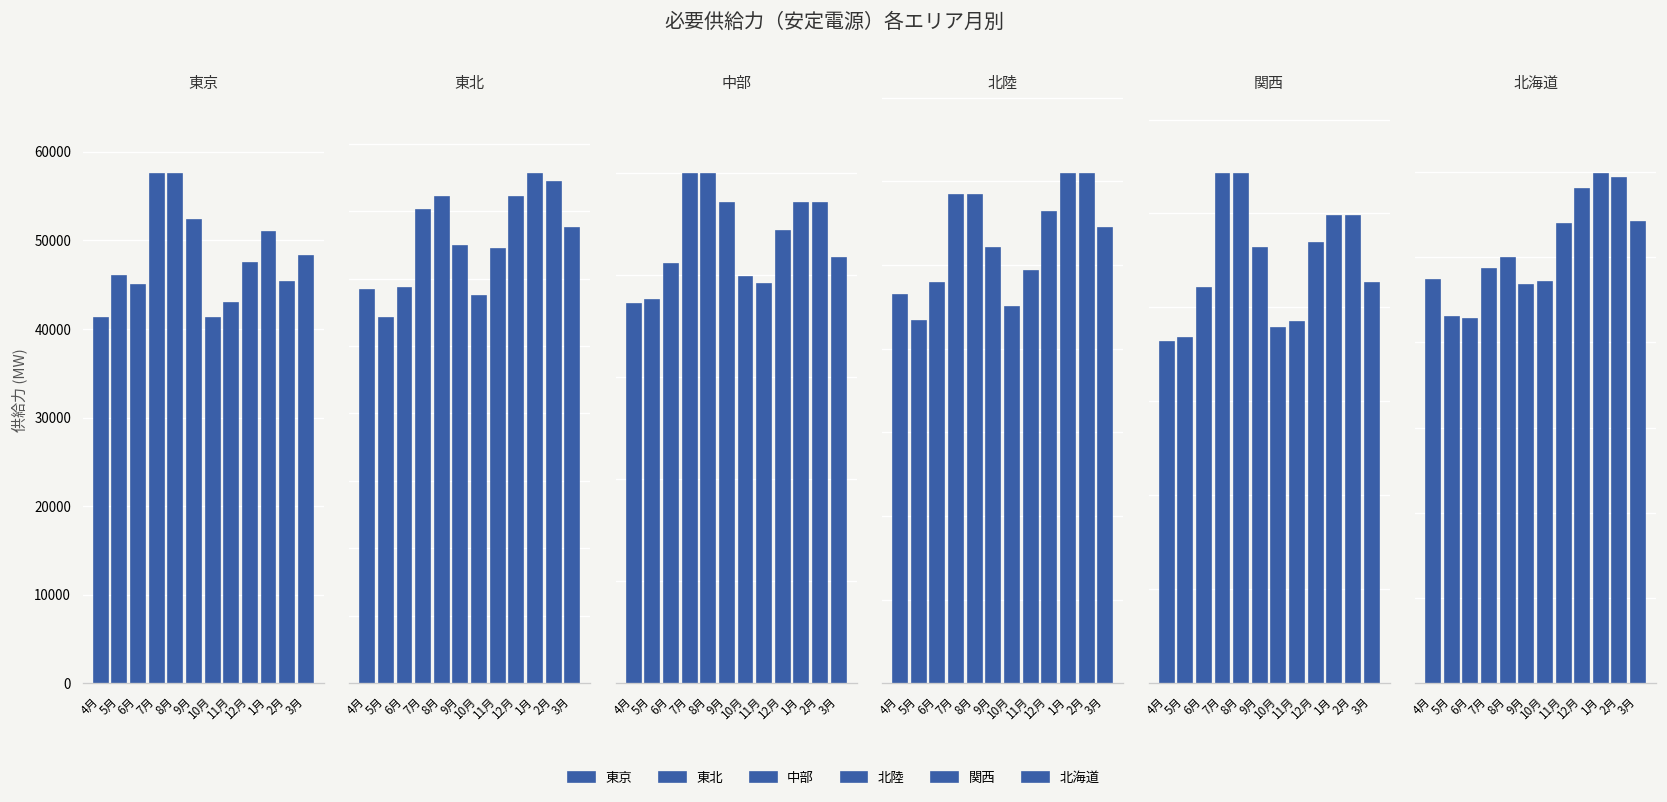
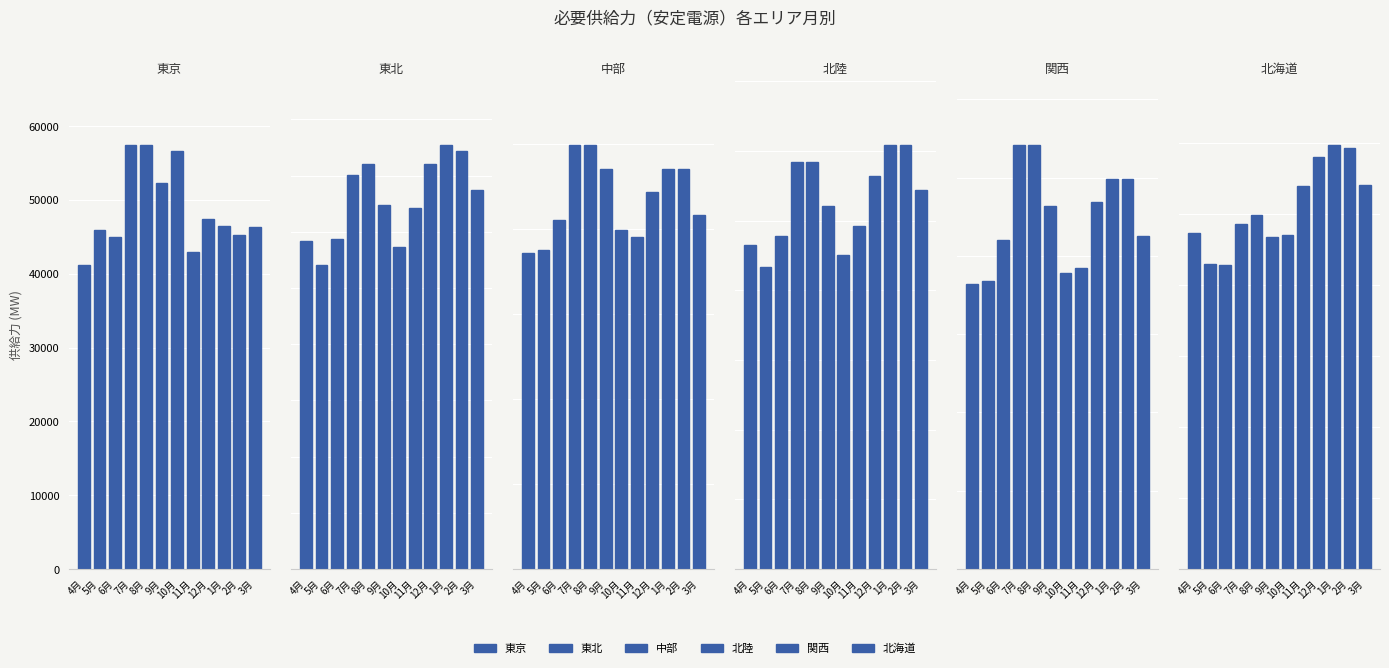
東京, 10月: 41000 -> 57000
東京, 1月: 51000 -> 47000
東京, 3月: 48000 -> 46000
